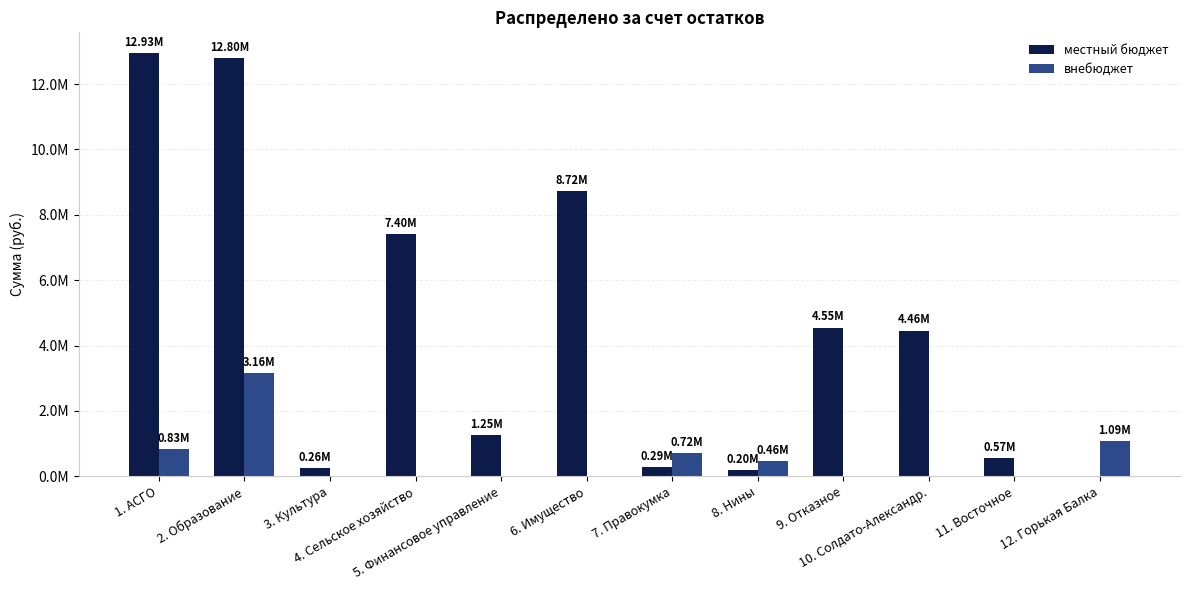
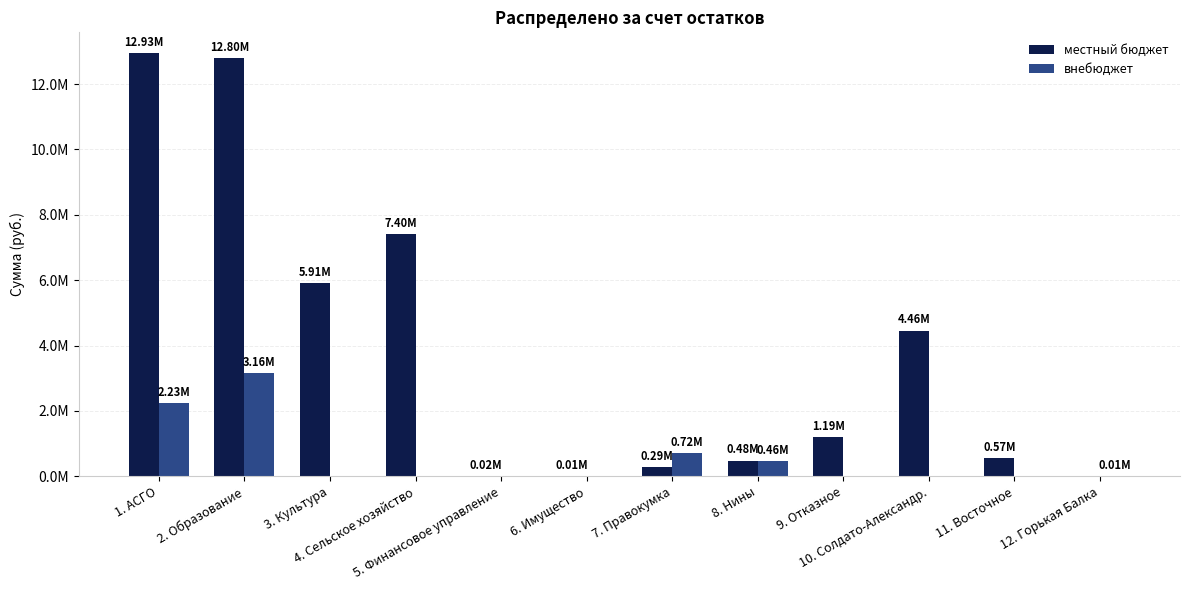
внебюджет, 1. АСГО: 0.83M -> 2.23M
местный бюджет, 3. Культура: 0.26M -> 5.91M
местный бюджет, 5. Финансовое управление: 1.25M -> 0.02M
местный бюджет, 6. Имущество: 8.72M -> 0.01M
местный бюджет, 8. Нины: 0.20M -> 0.48M
местный бюджет, 9. Отказное: 4.55M -> 1.19M
внебюджет, 12. Горькая Балка: 1.09M -> 0.01M
